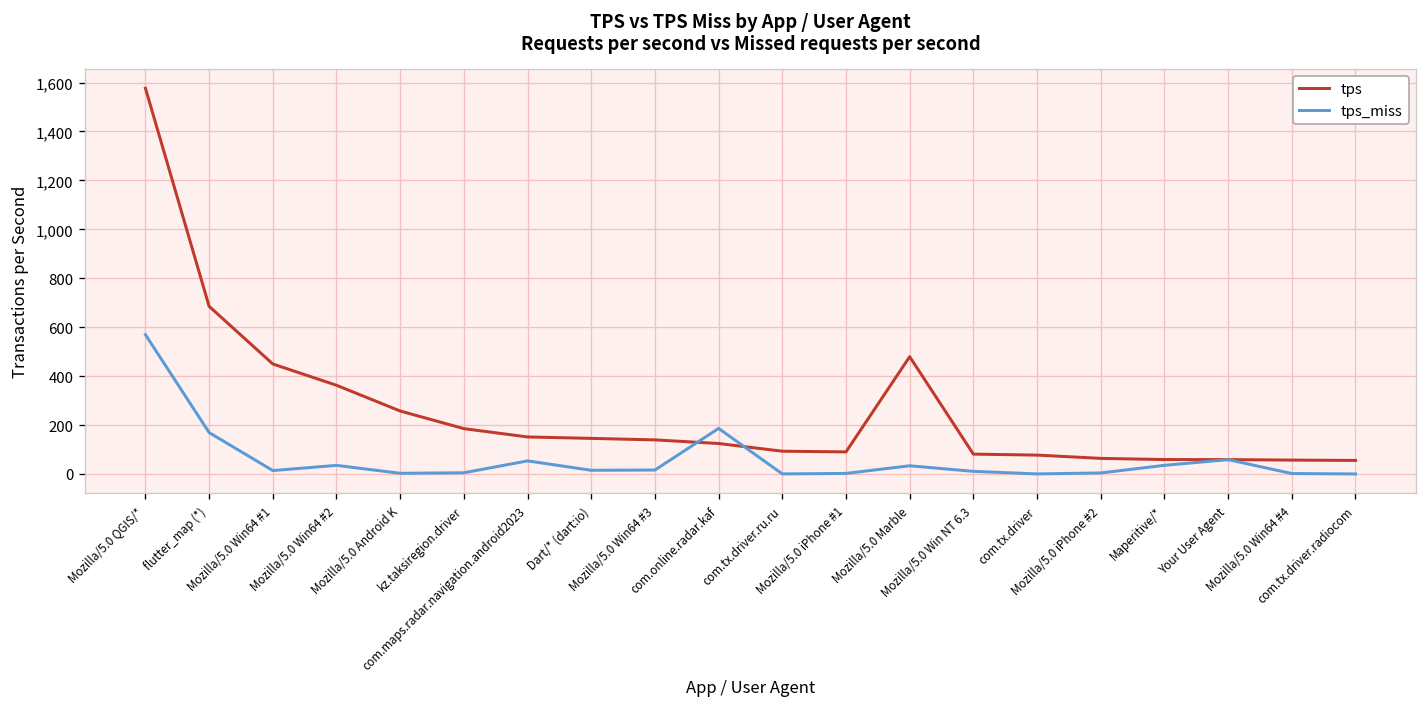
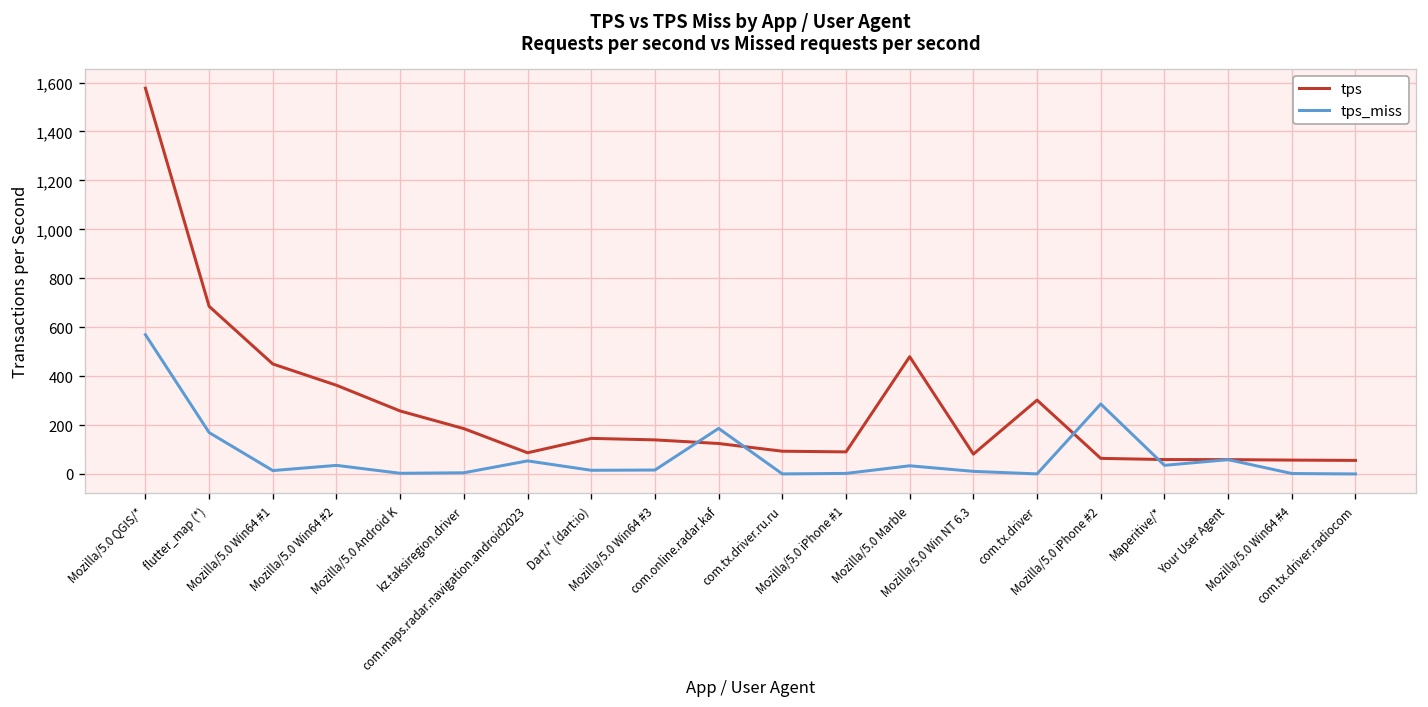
tps, com.maps.radar.navigation.android2023: 150 -> 90
tps, com.tx.driver: 80 -> 300
tps_miss, Mozilla/5.0 iPhone #2: 0 -> 290
